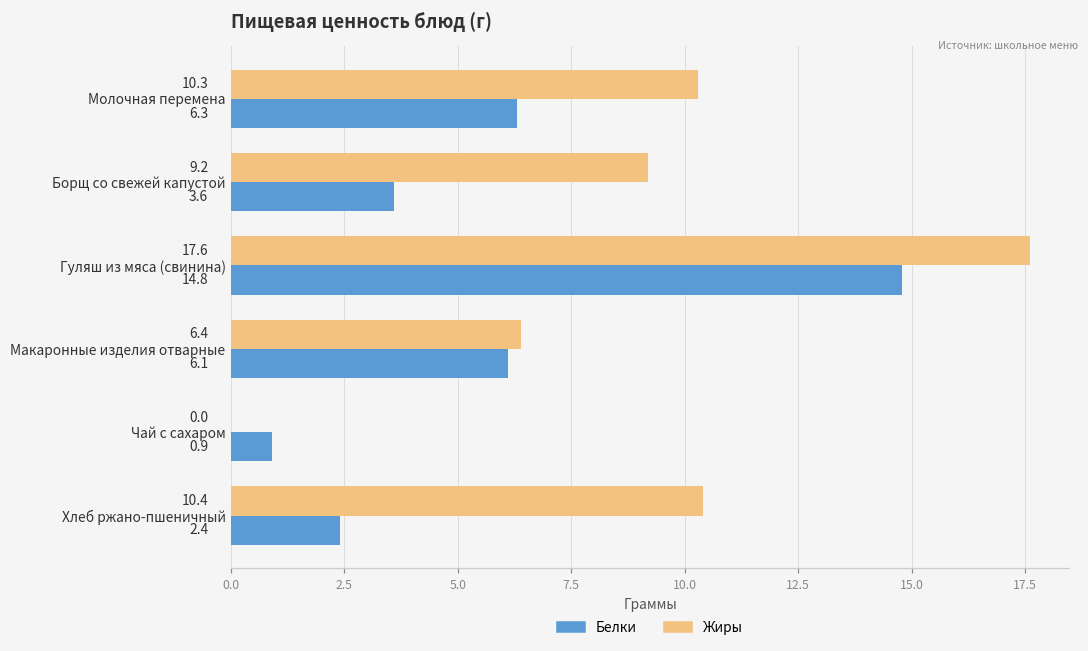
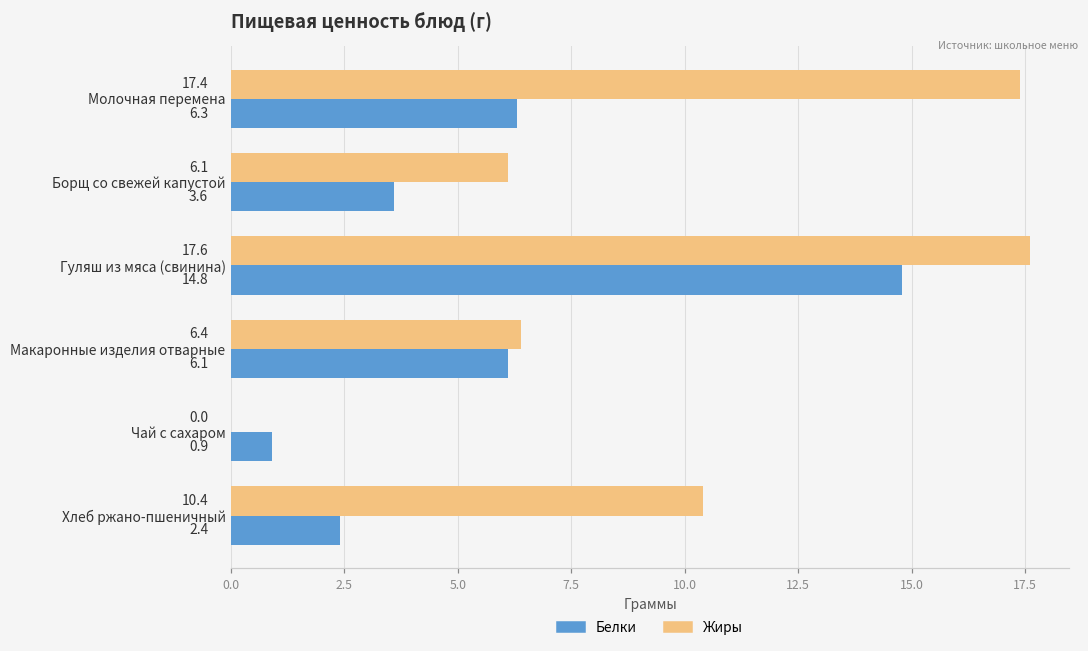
Жиры, Молочная перемена: 10.3 -> 17.4
Жиры, Борщ со свежей капустой: 9.2 -> 6.1
